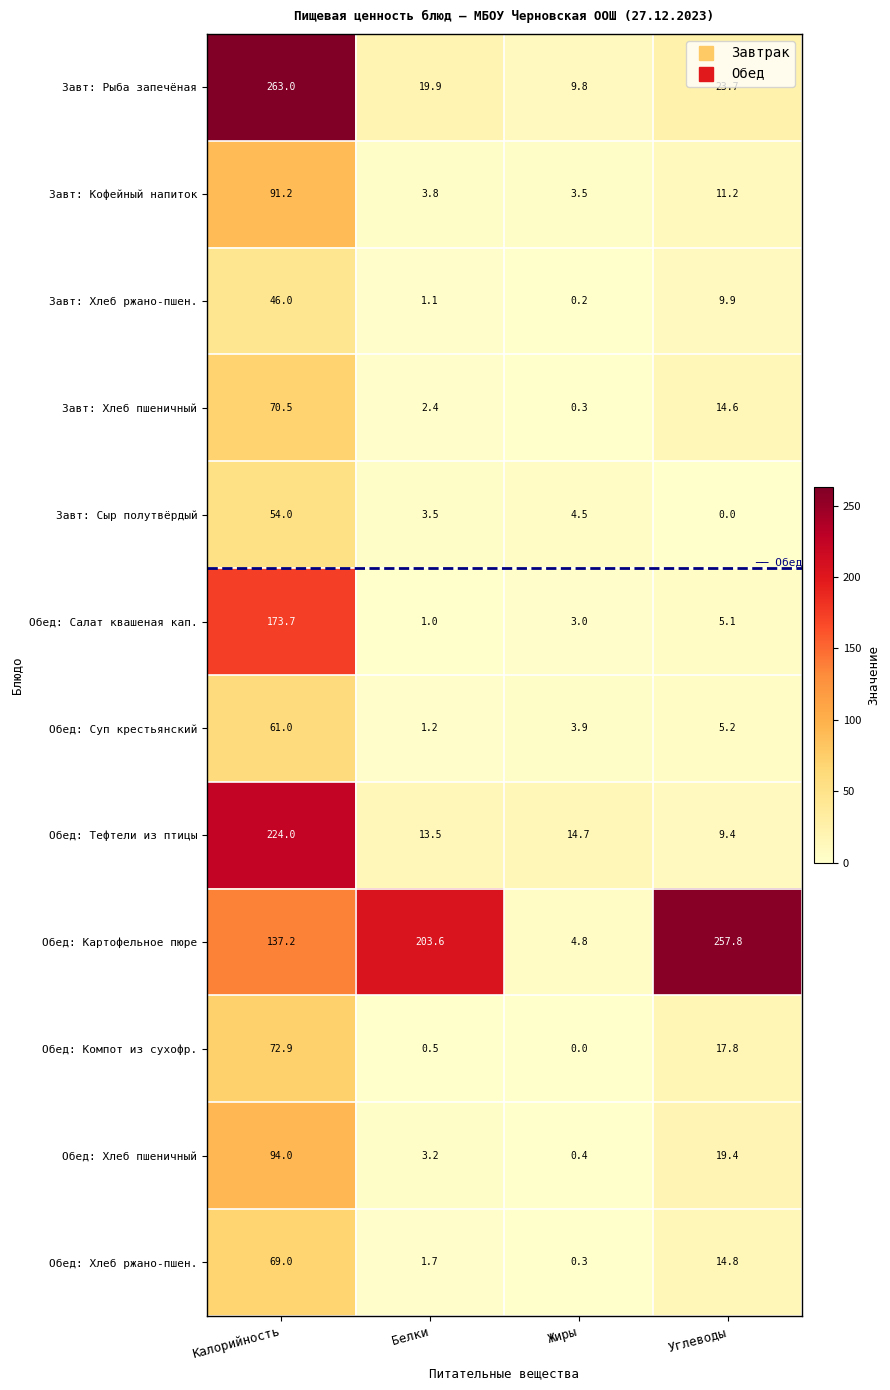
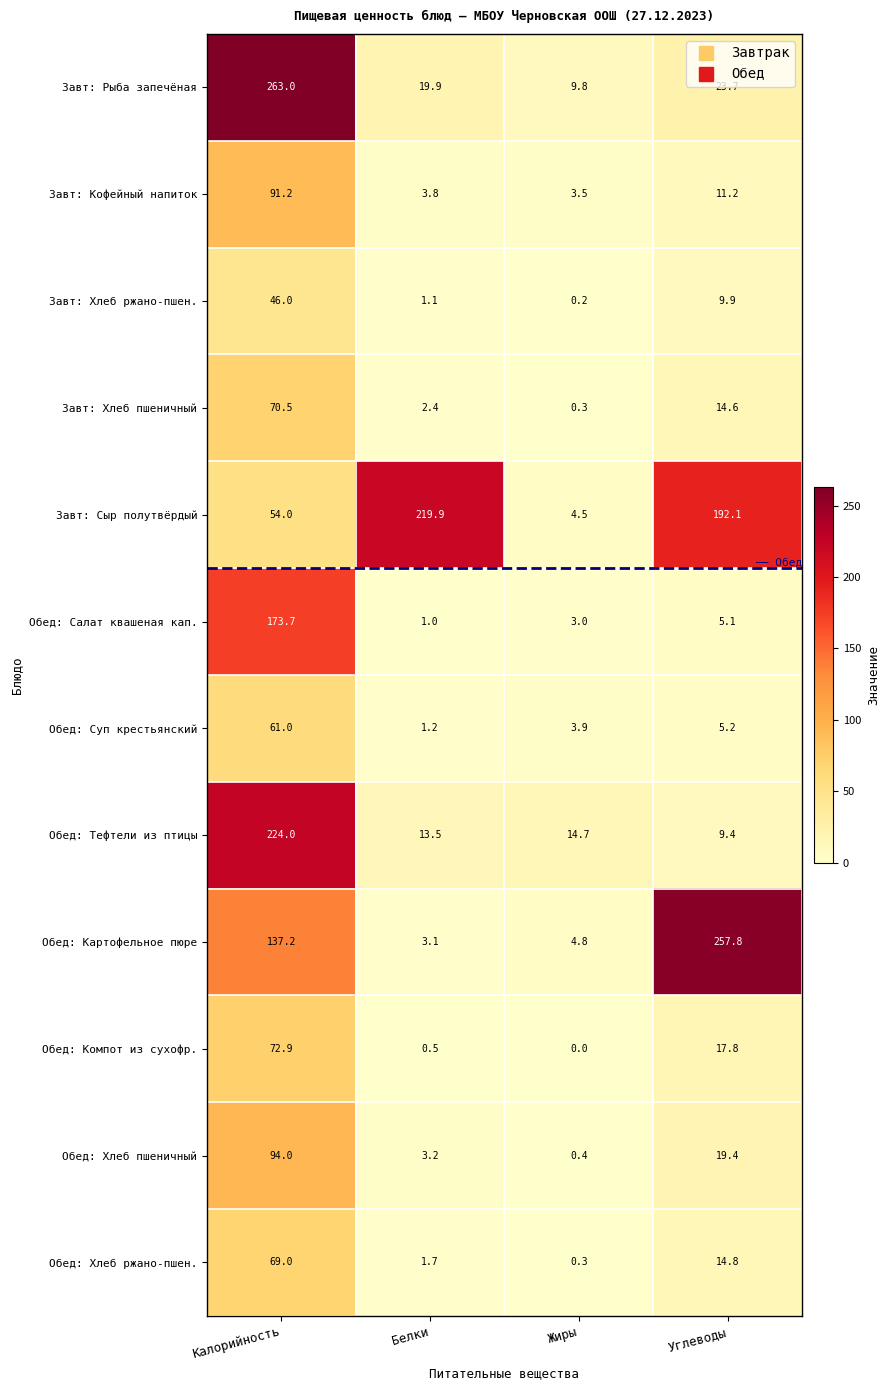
Завт: Сыр полутвёрдый, Белки: 3.5 -> 219.9
Завт: Сыр полутвёрдый, Углеводы: 0.0 -> 192.1
Обед: Картофельное пюре, Белки: 203.6 -> 3.1
